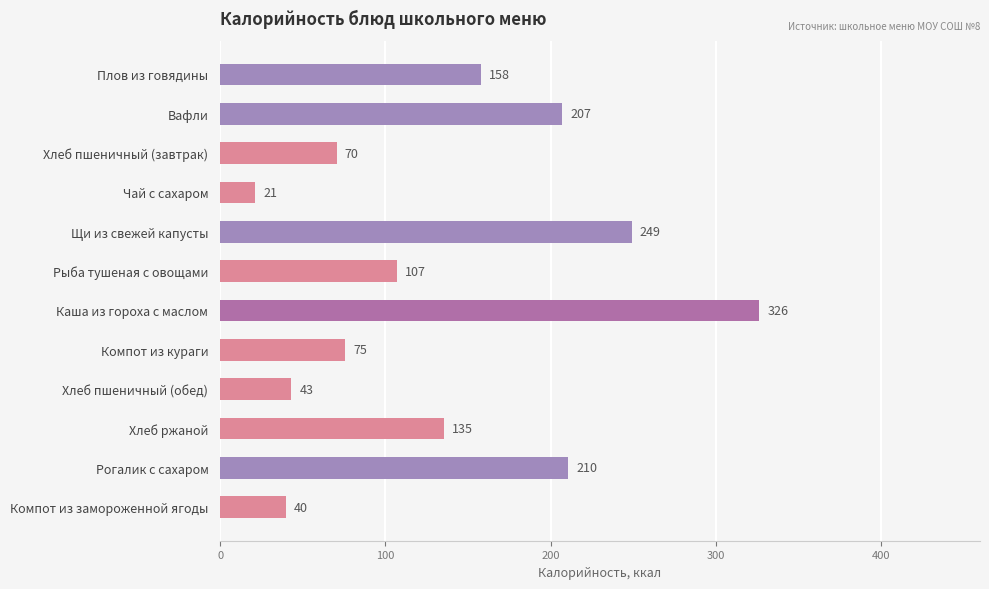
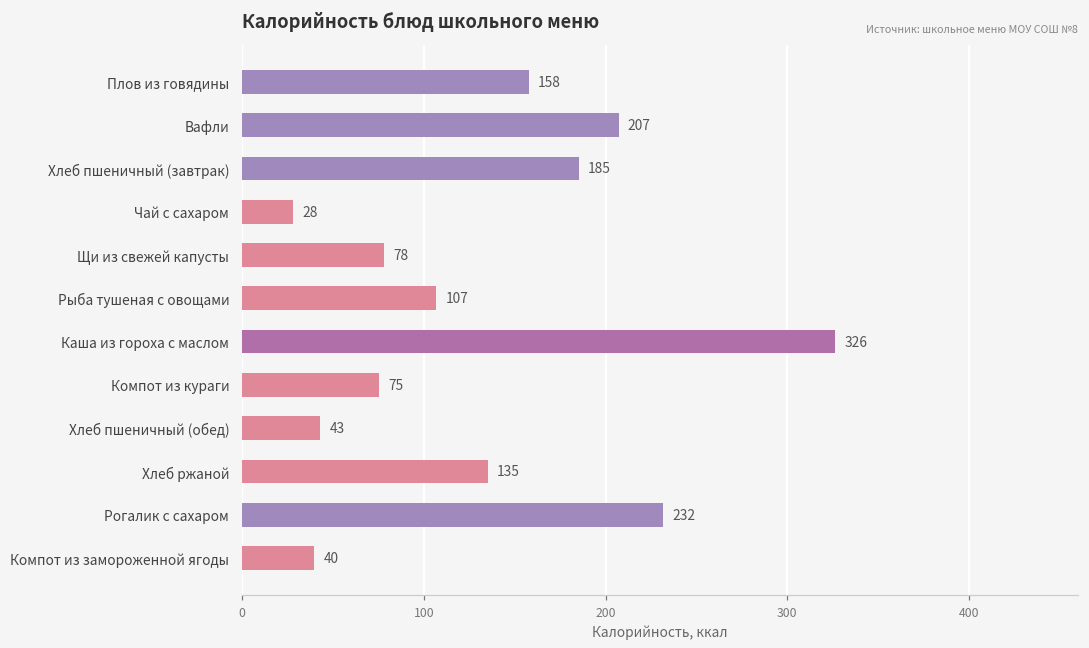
Хлеб пшеничный (завтрак): 70 -> 185
Чай с сахаром: 21 -> 28
Щи из свежей капусты: 249 -> 78
Рогалик с сахаром: 210 -> 232
